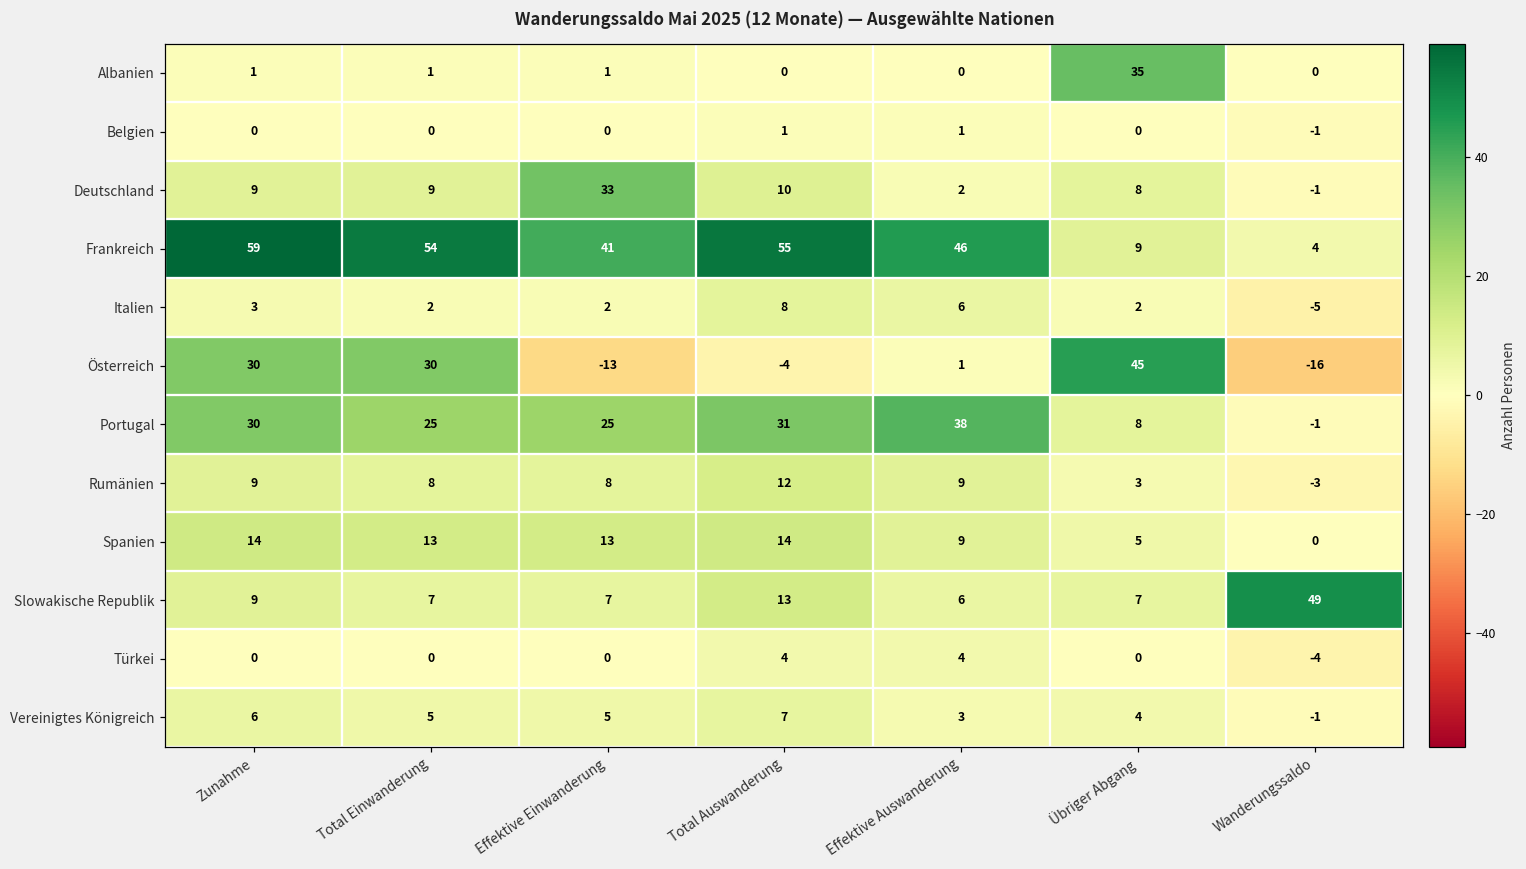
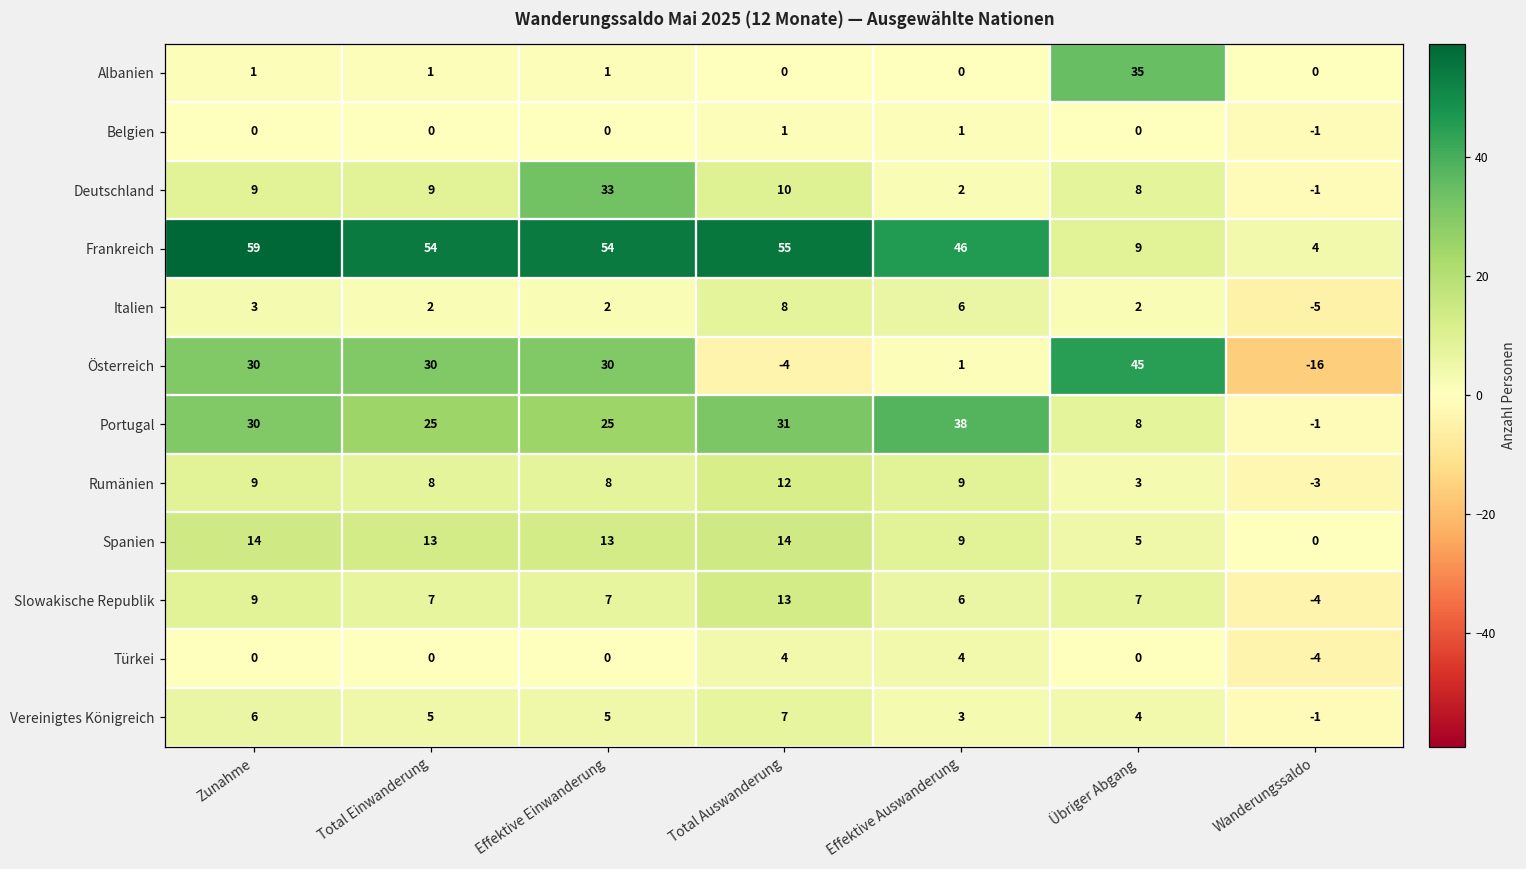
Frankreich, Effektive Einwanderung: 41 -> 54
Österreich, Effektive Einwanderung: -13 -> 30
Slowakische Republik, Wanderungssaldo: 49 -> -4
